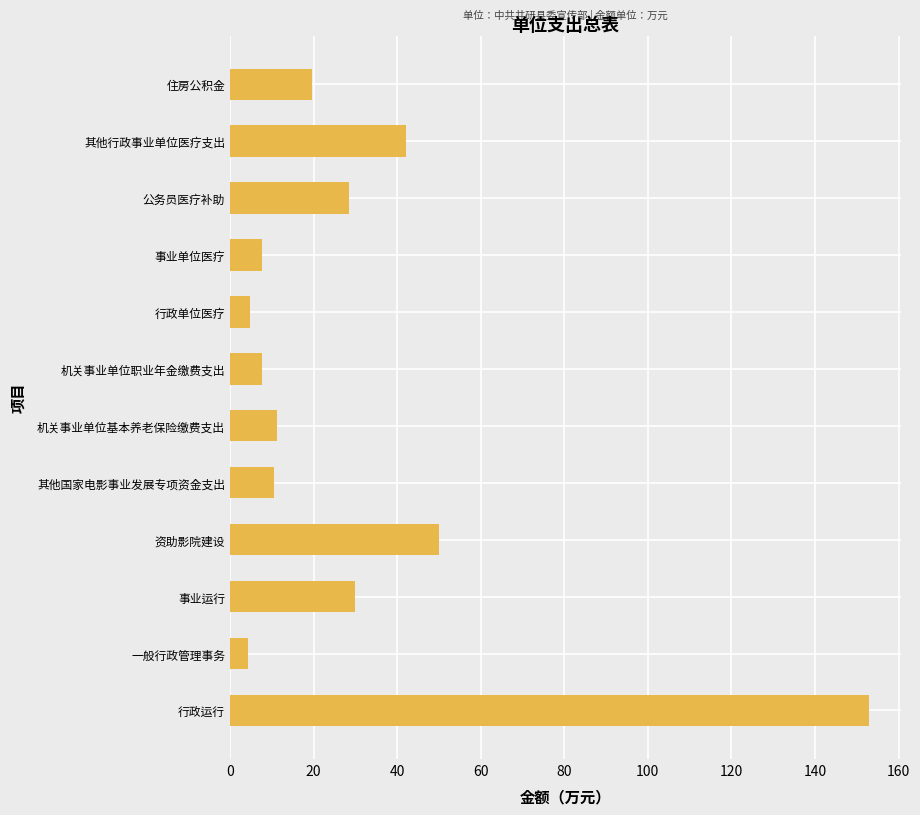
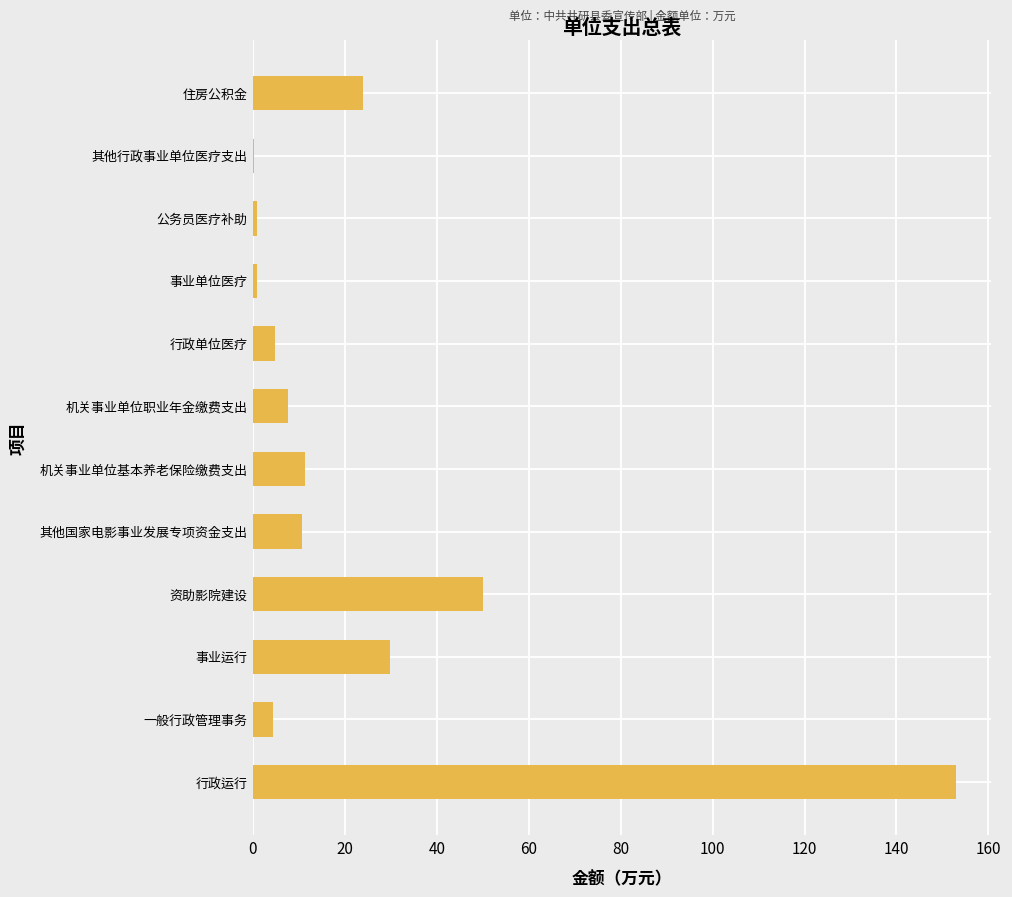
住房公积金: 20 -> 24
其他行政事业单位医疗支出: 42 -> 0
公务员医疗补助: 29 -> 1
事业单位医疗: 8 -> 1
